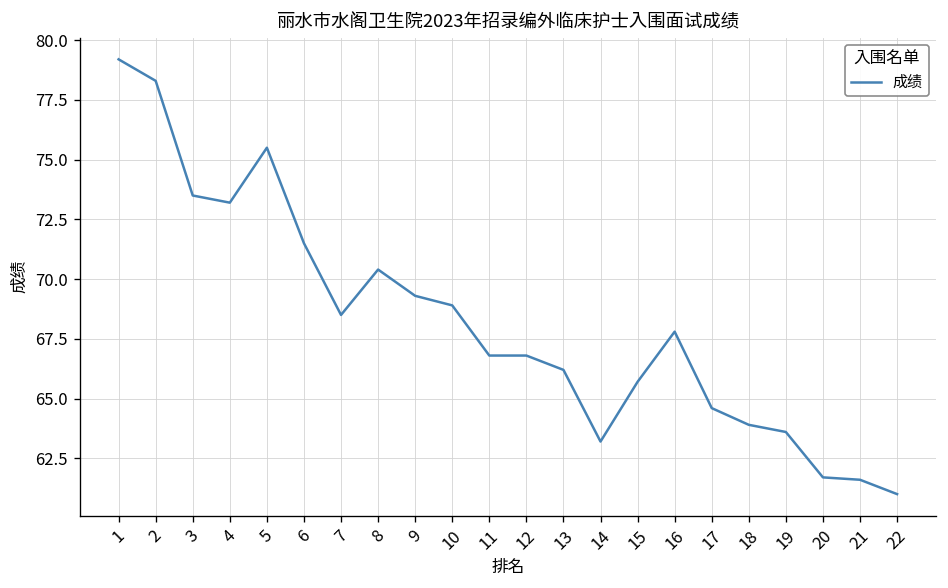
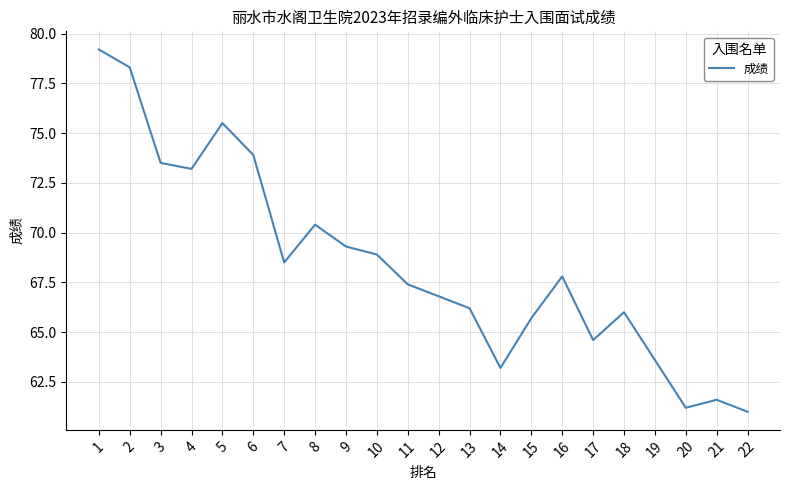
6: 71.5 -> 73.9
11: 66.8 -> 67.4
18: 63.9 -> 66.0
20: 61.7 -> 61.2
